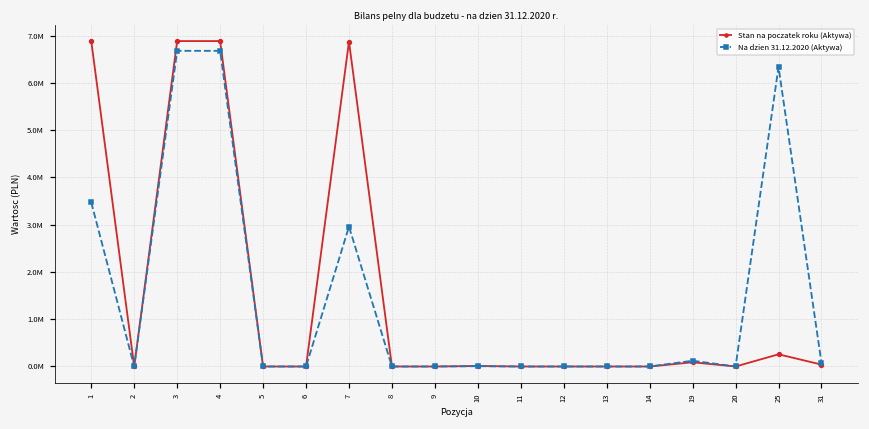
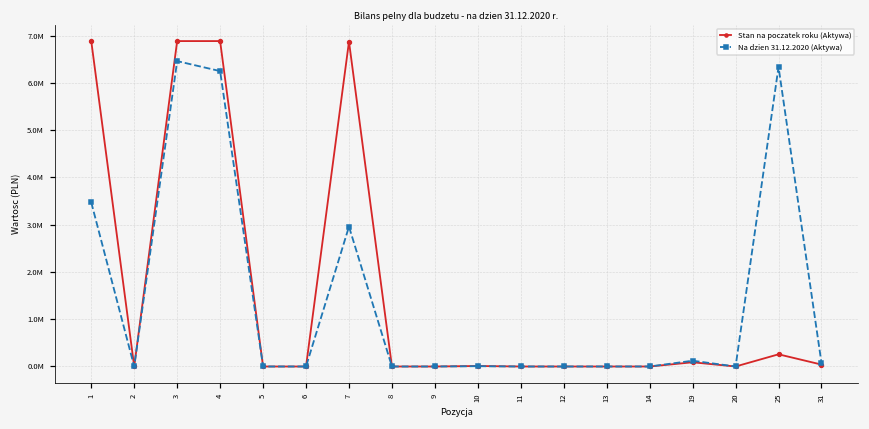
Na dzien 31.12.2020 (Aktywa), 3: 6700000 -> 6500000
Na dzien 31.12.2020 (Aktywa), 4: 6700000 -> 6200000
